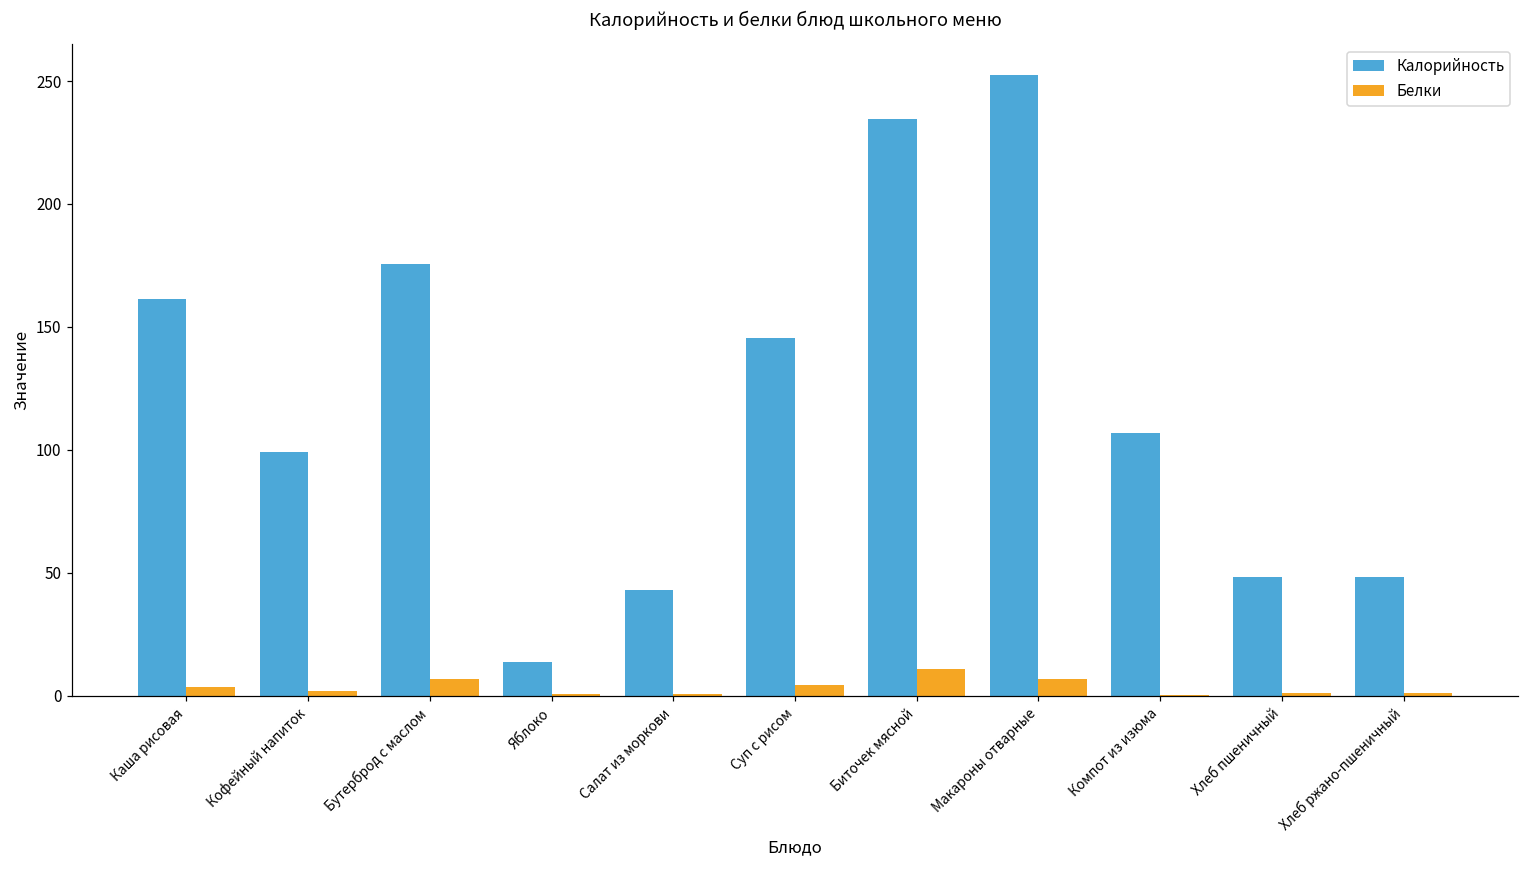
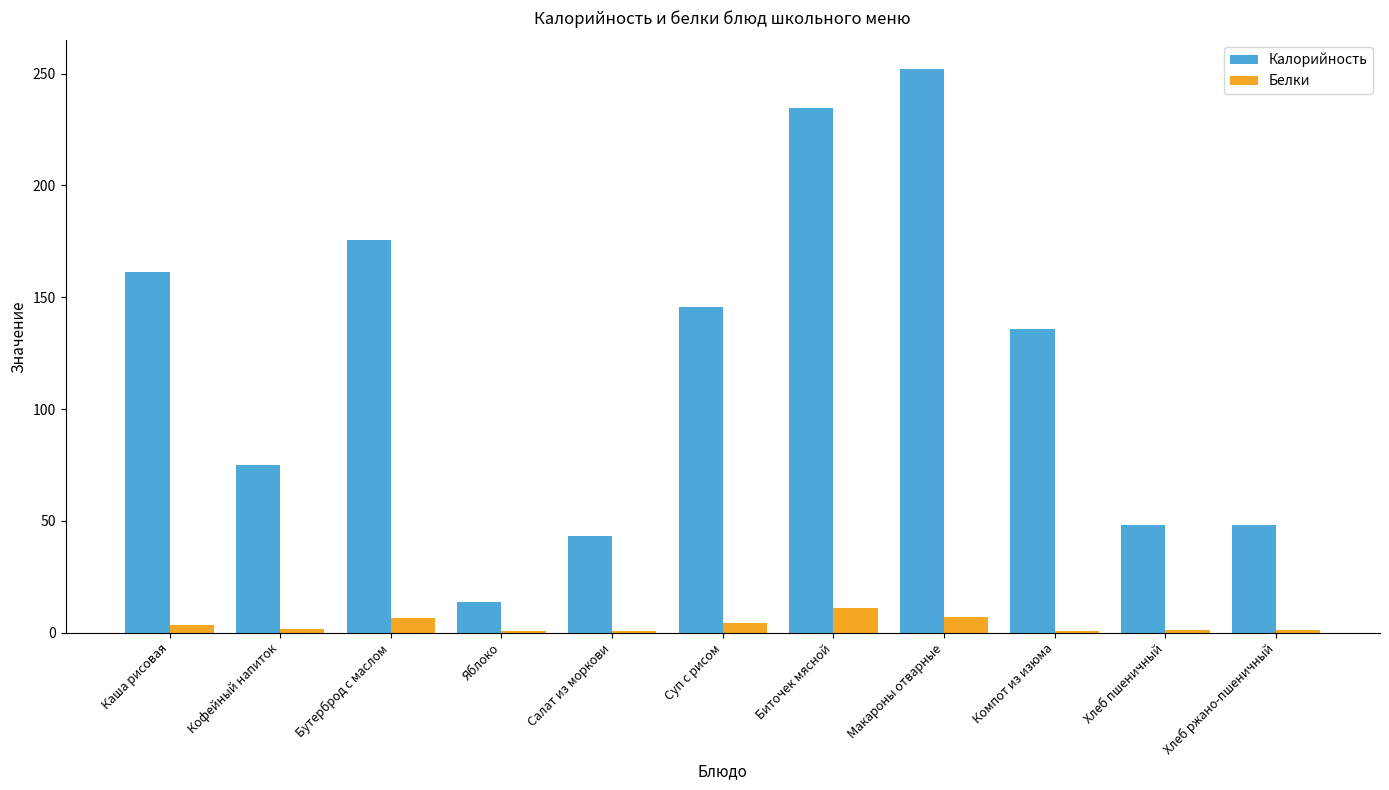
Калорийность, Кофейный напиток: 99 -> 75
Калорийность, Компот из изюма: 107 -> 136
